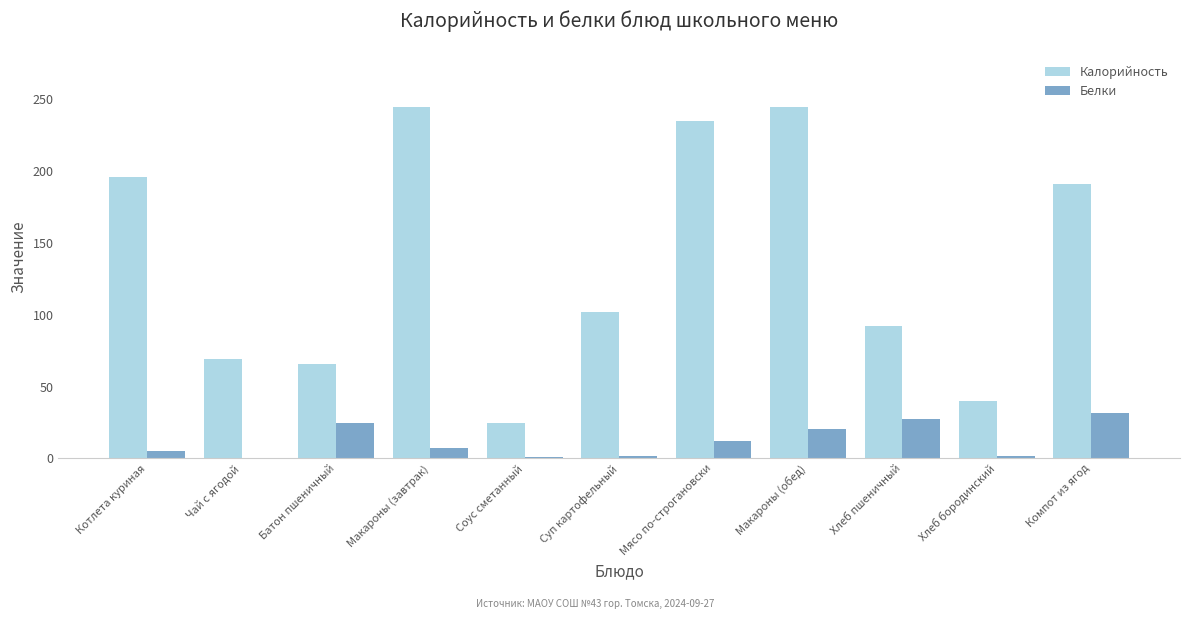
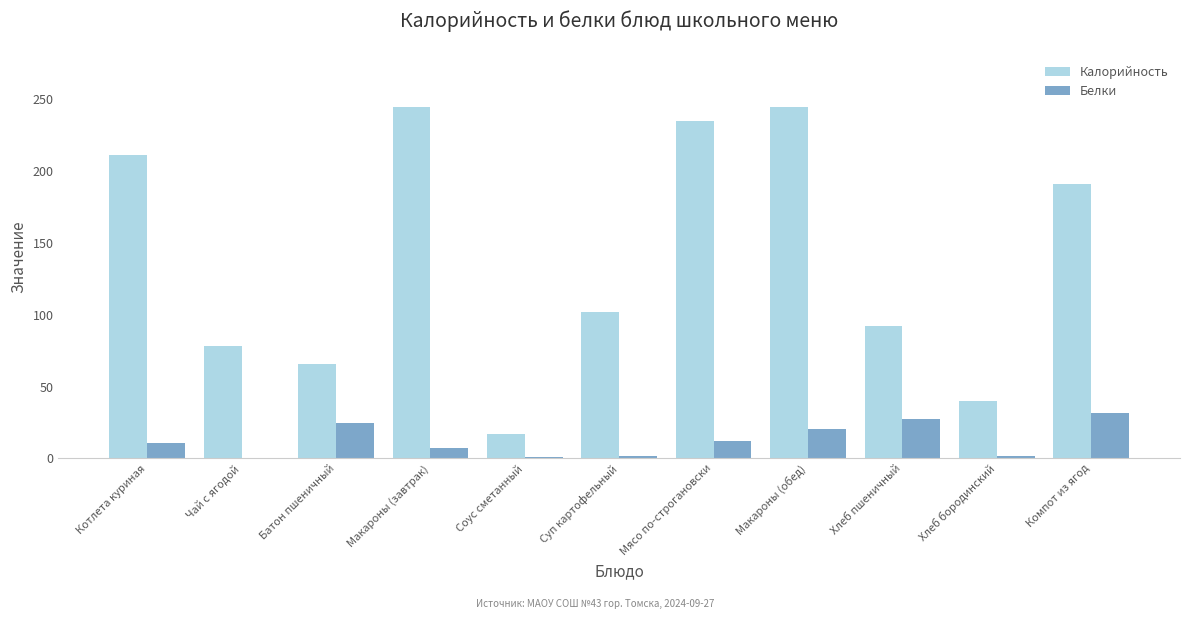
Калорийность, Котлета куриная: 196 -> 211
Белки, Котлета куриная: 5 -> 11
Калорийность, Чай с ягодой: 69 -> 78
Калорийность, Соус сметанный: 25 -> 17
